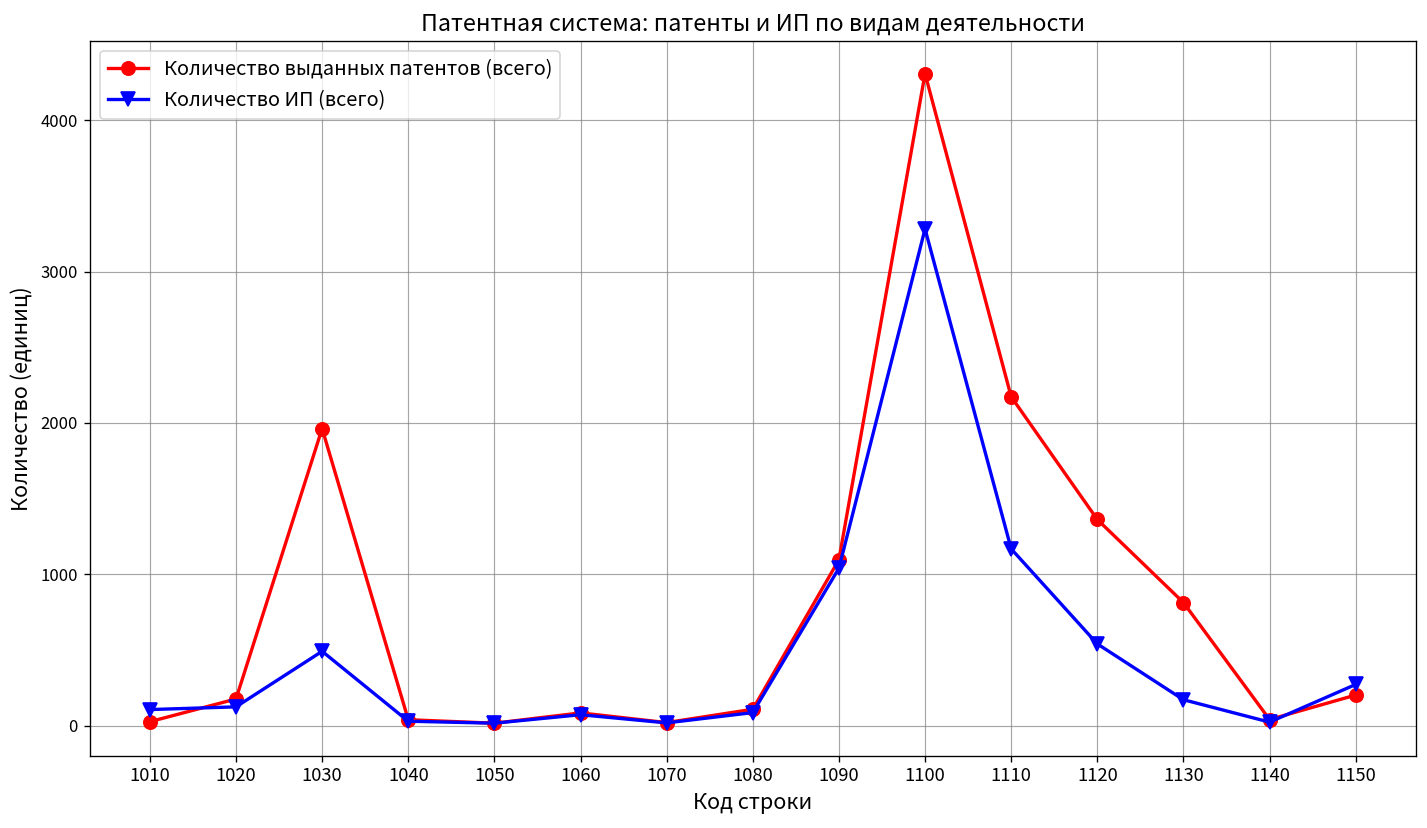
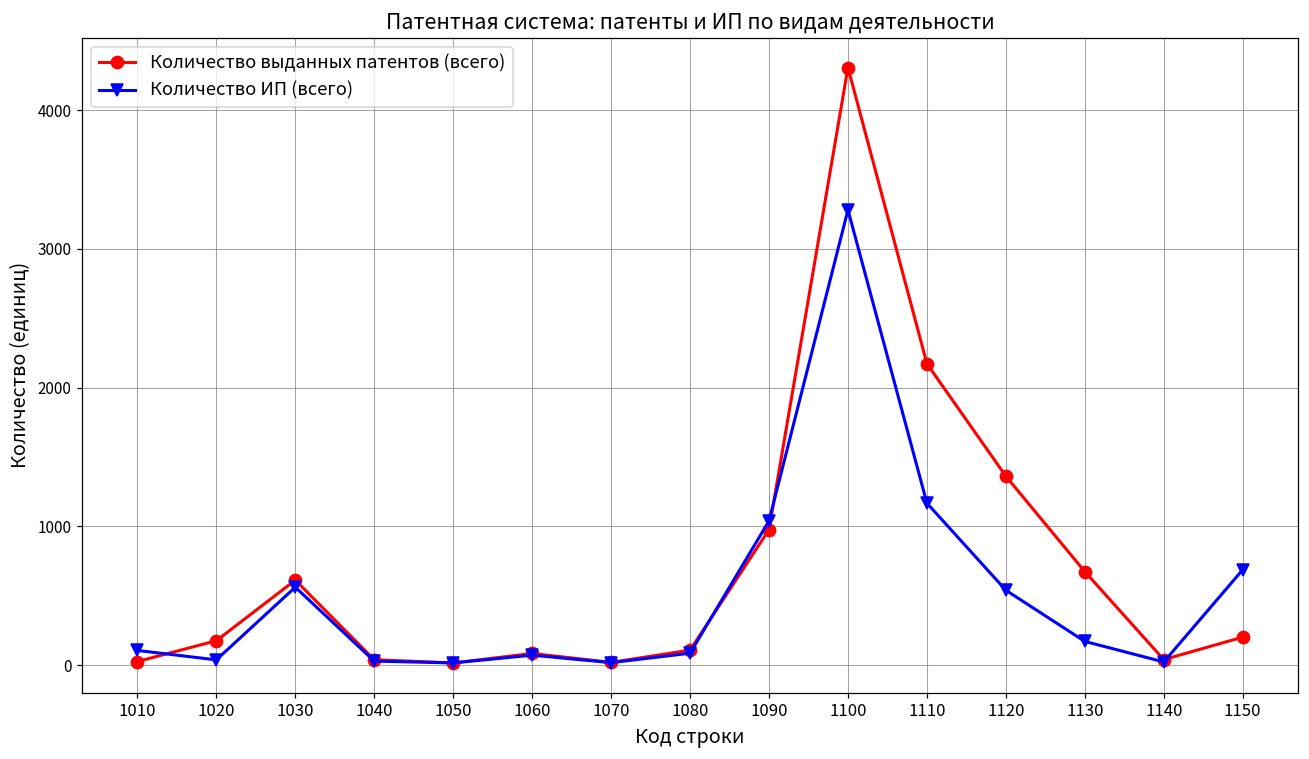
Количество ИП (всего), 1020: 120 -> 40
Количество выданных патентов (всего), 1030: 1960 -> 610
Количество ИП (всего), 1030: 490 -> 560
Количество выданных патентов (всего), 1090: 1100 -> 980
Количество выданных патентов (всего), 1130: 810 -> 670
Количество ИП (всего), 1150: 270 -> 690
